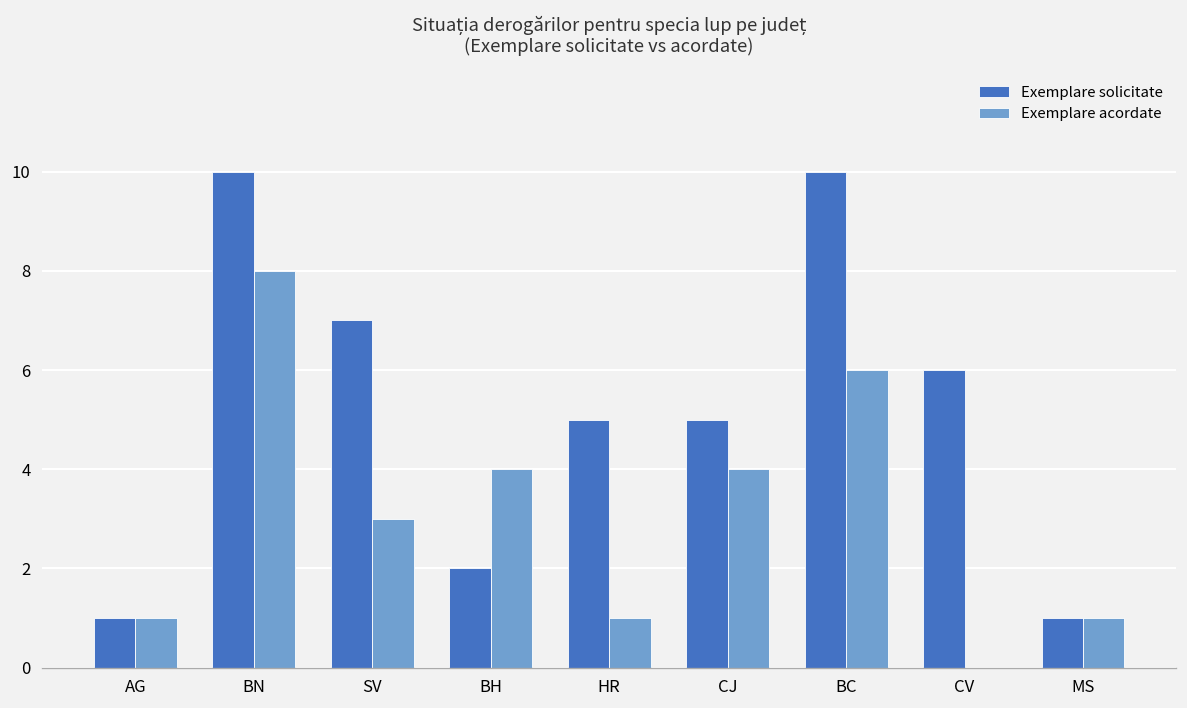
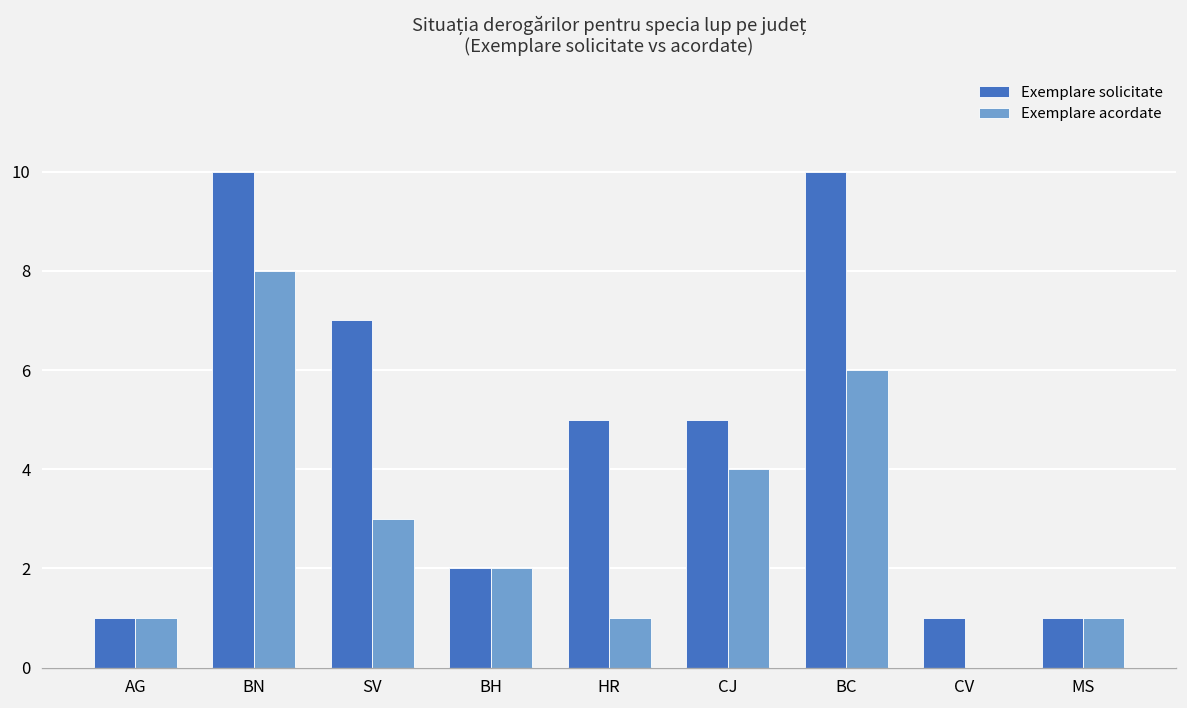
Exemplare acordate, BH: 4 -> 2
Exemplare solicitate, CV: 6 -> 1
